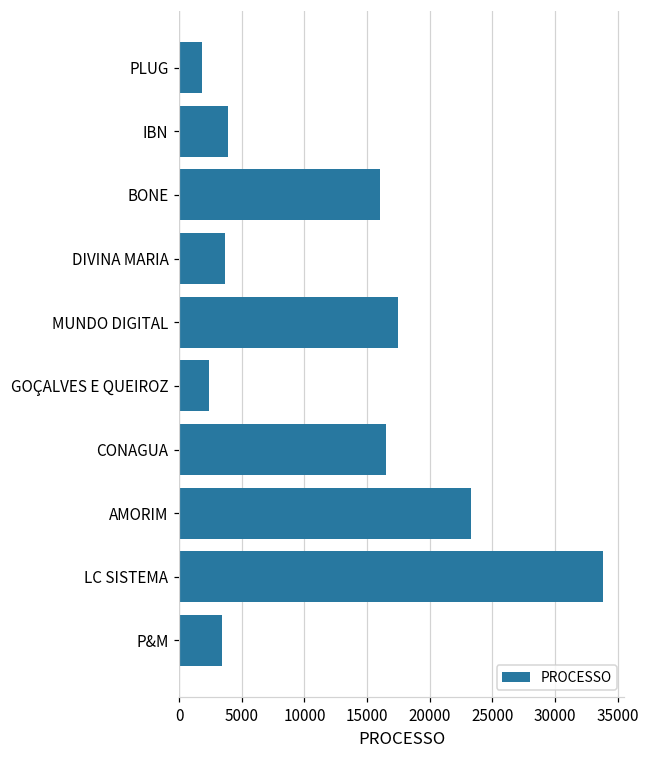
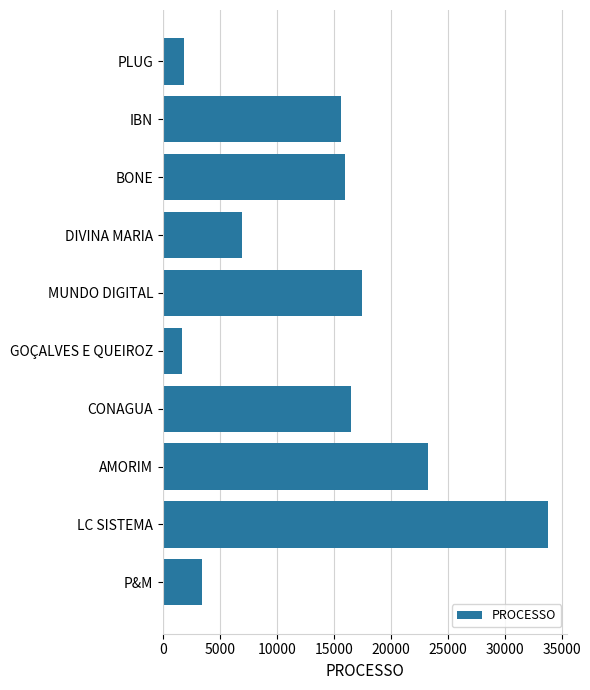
IBN: 3900 -> 15700
DIVINA MARIA: 3600 -> 6900
GOÇALVES E QUEIROZ: 2400 -> 1700
